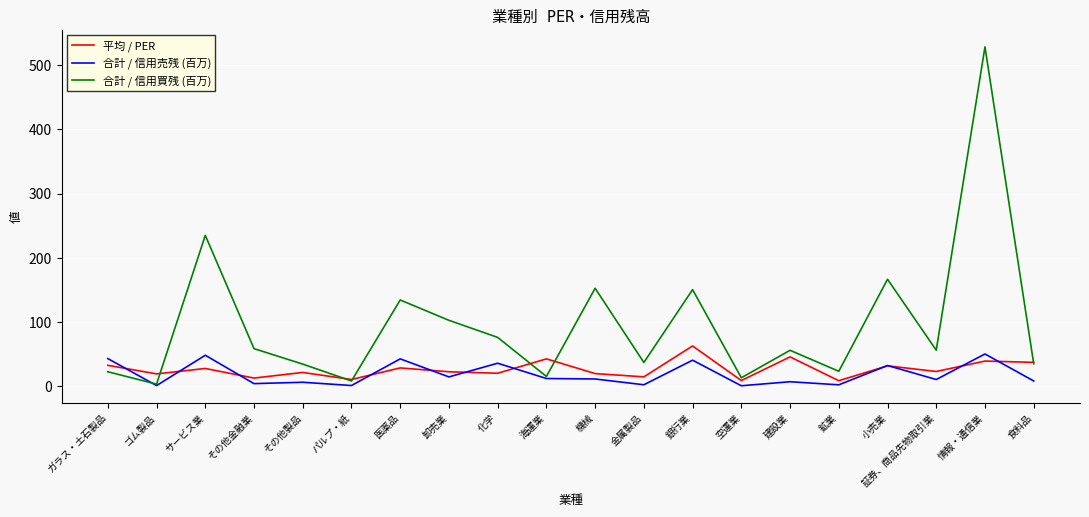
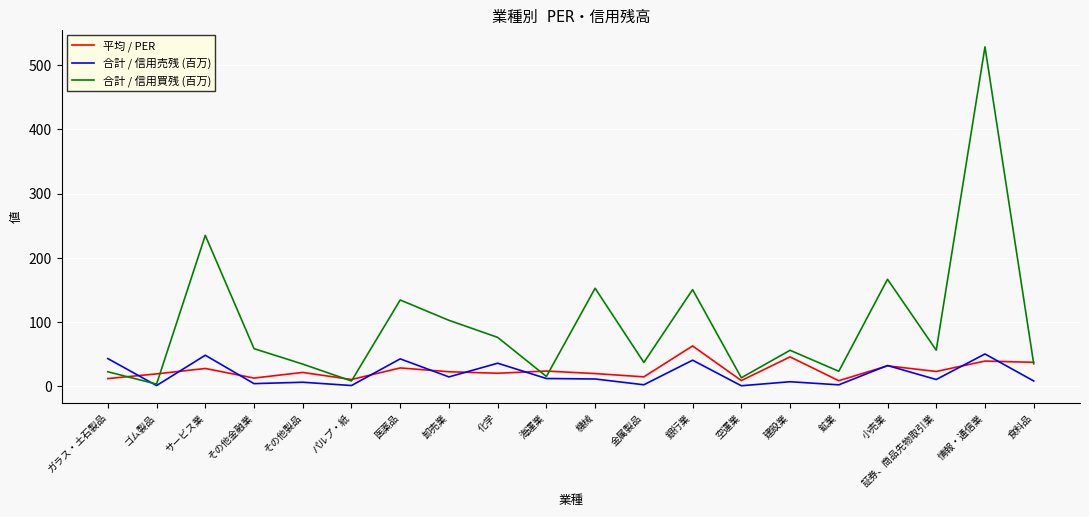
平均 / PER, ガラス・土石製品: 30 -> 10
平均 / PER, 海運業: 40 -> 20
